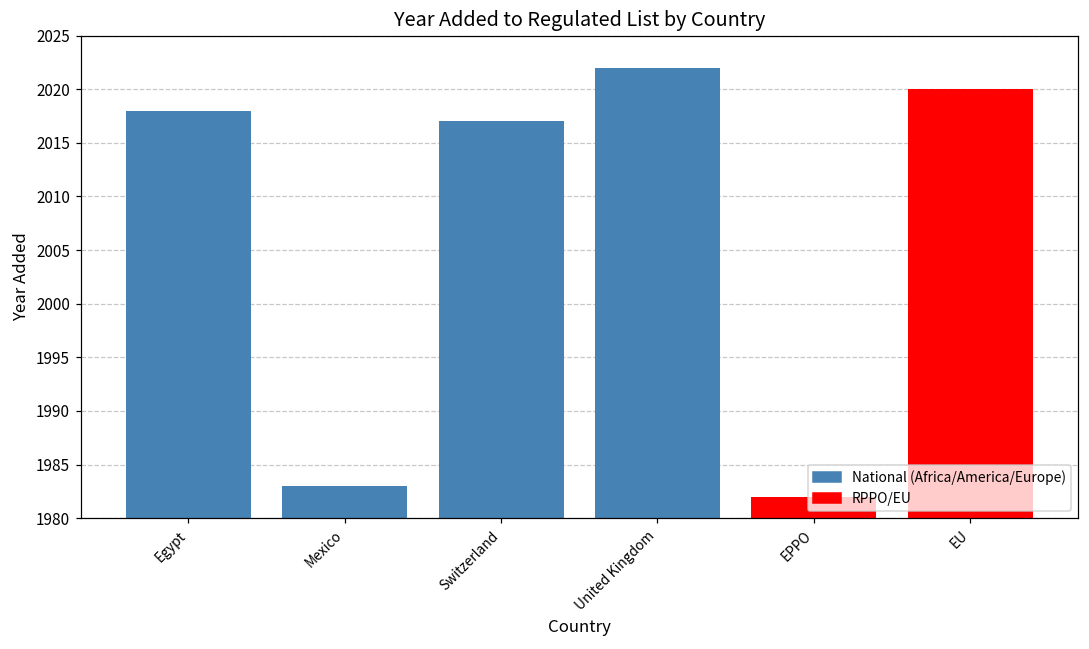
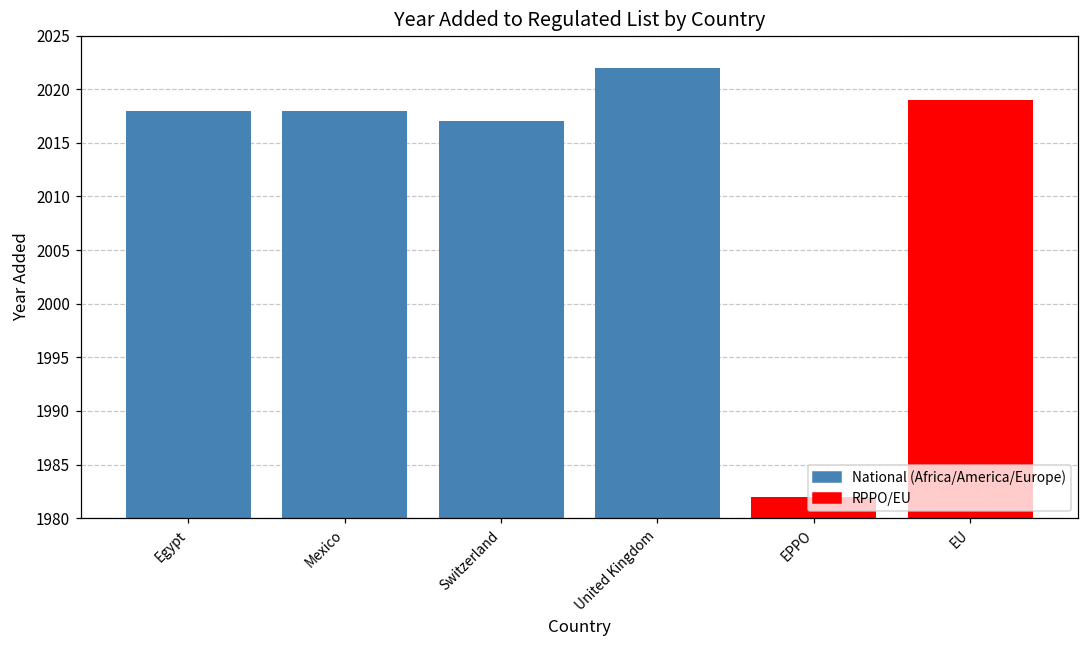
Mexico: 1983 -> 2018
EU: 2020 -> 2019
